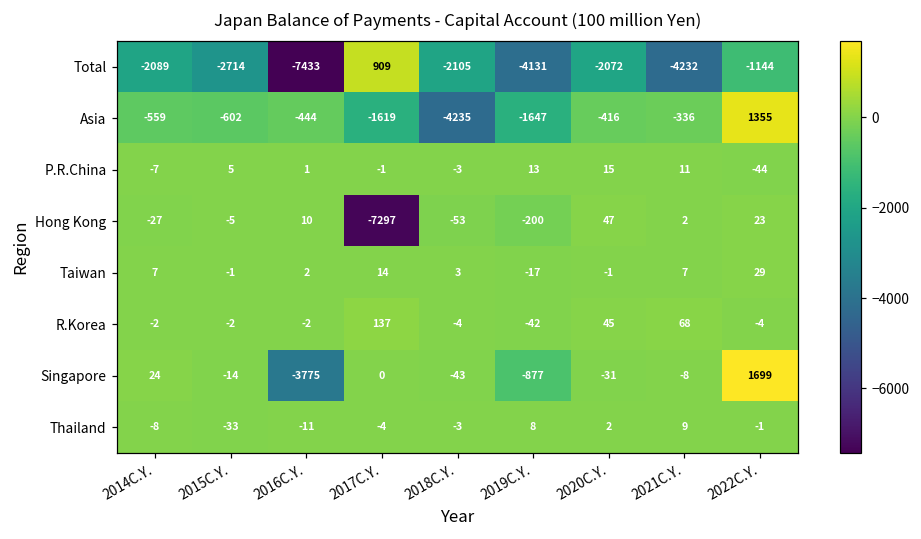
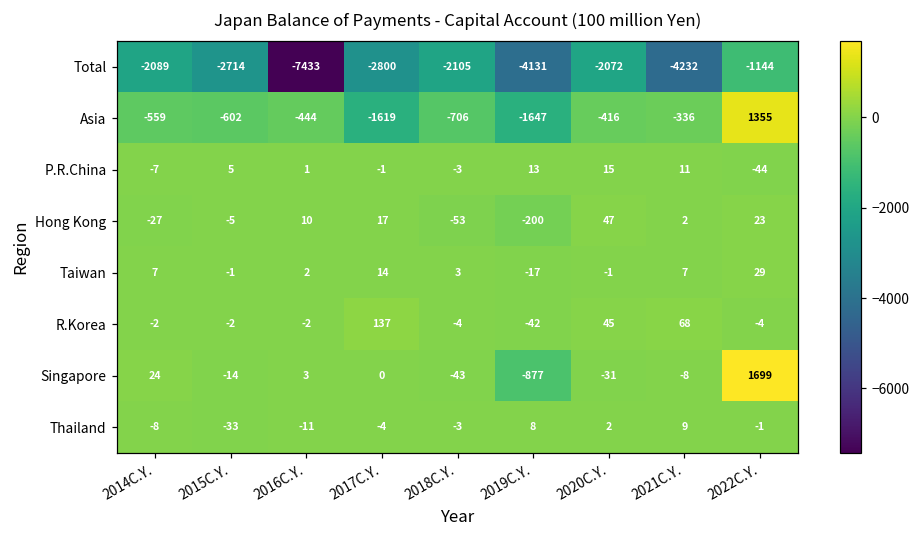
Total, 2017C.Y.: 909 -> -2800
Asia, 2018C.Y.: -4235 -> -706
Hong Kong, 2017C.Y.: -7297 -> 17
Singapore, 2016C.Y.: -3775 -> 3
